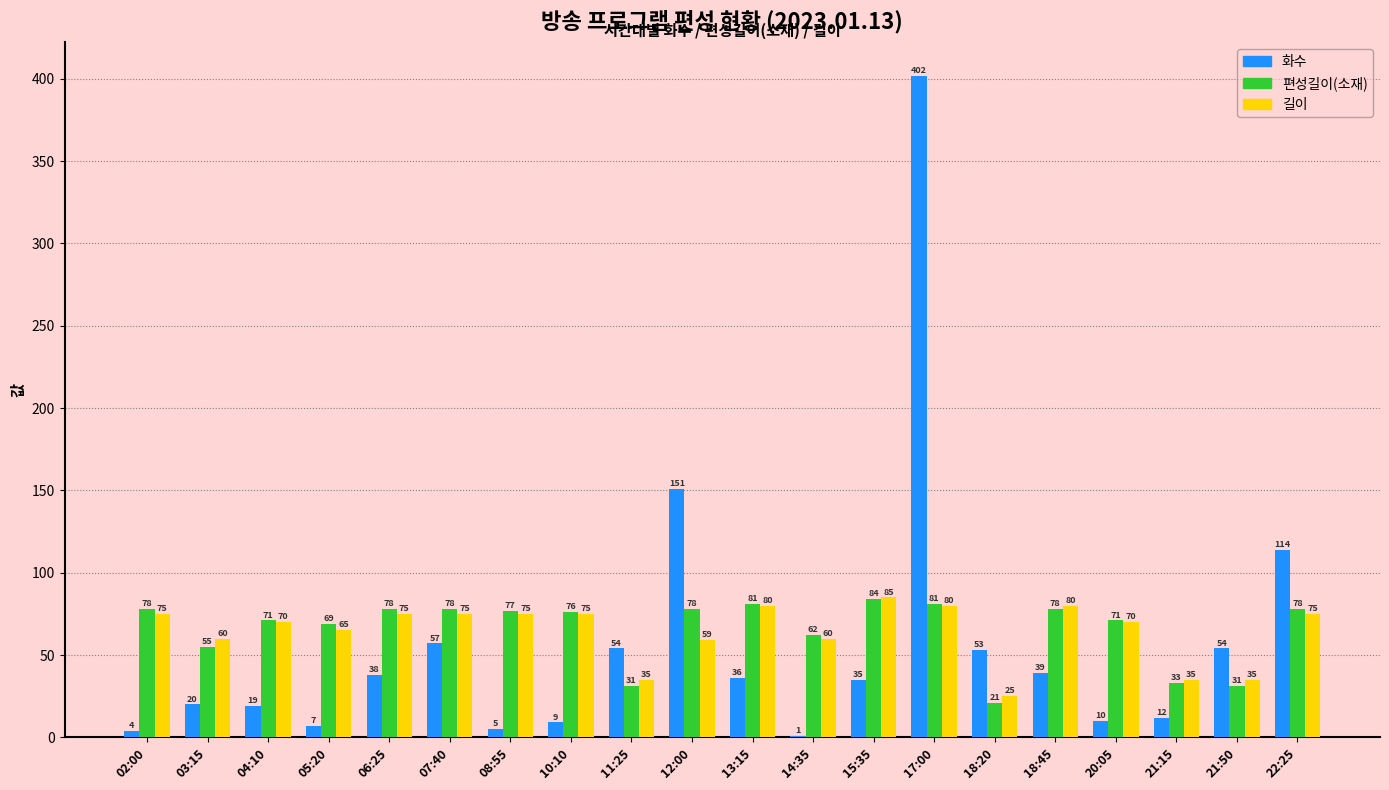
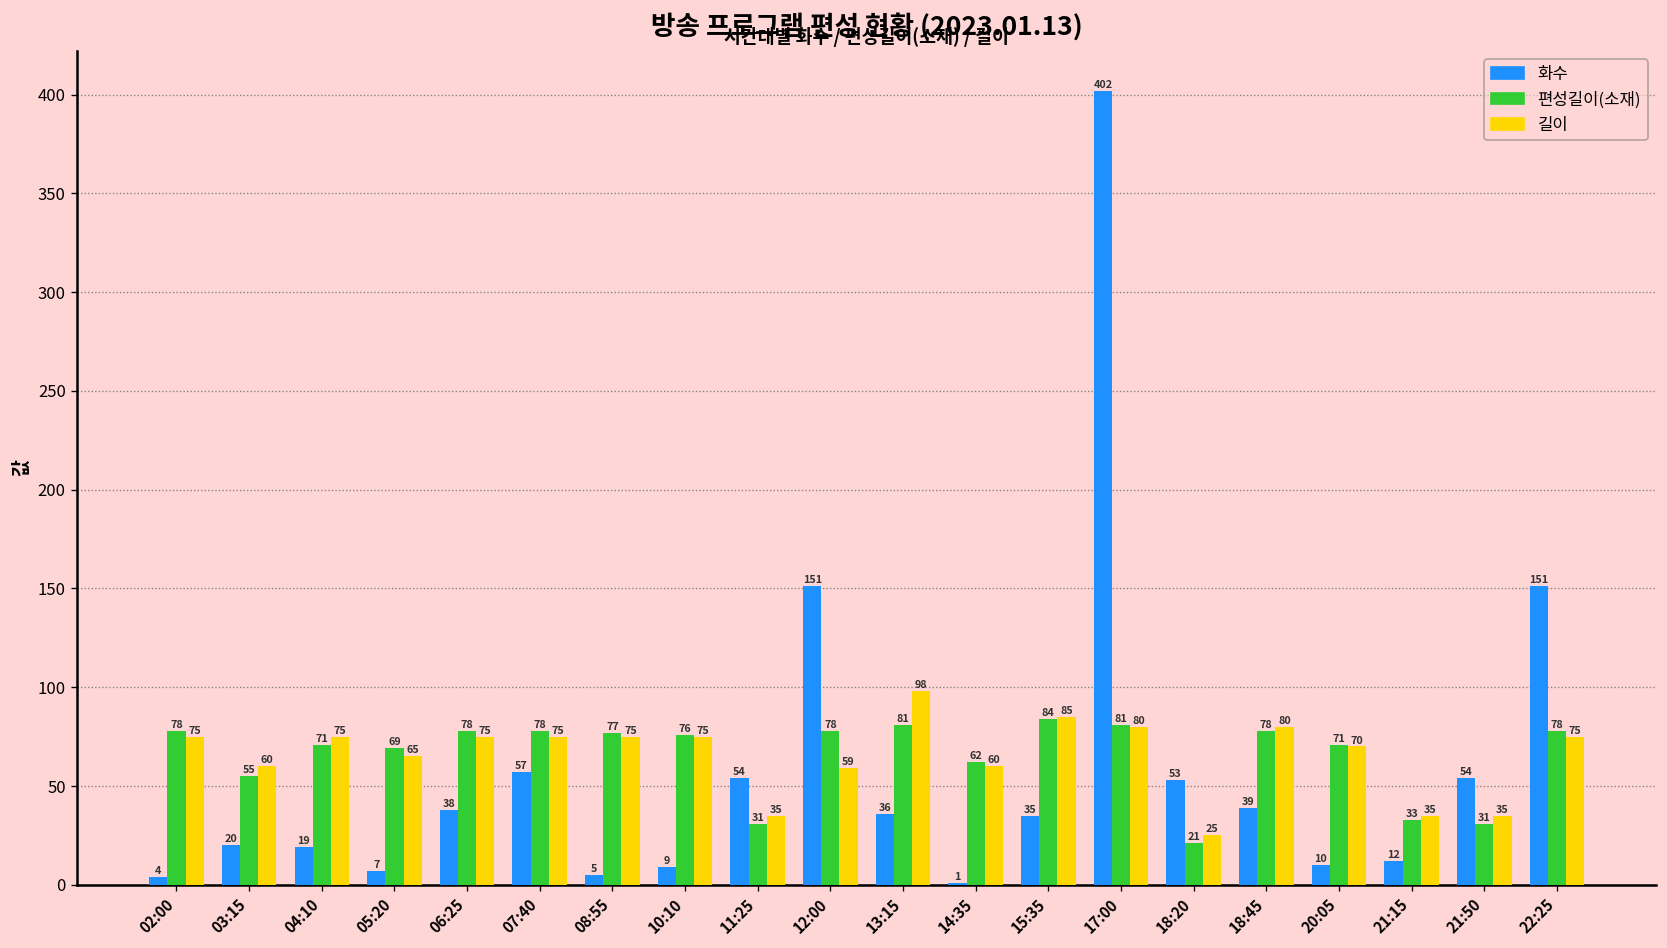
길이, 04:10: 70 -> 75
길이, 13:15: 80 -> 98
화수, 22:25: 114 -> 151
